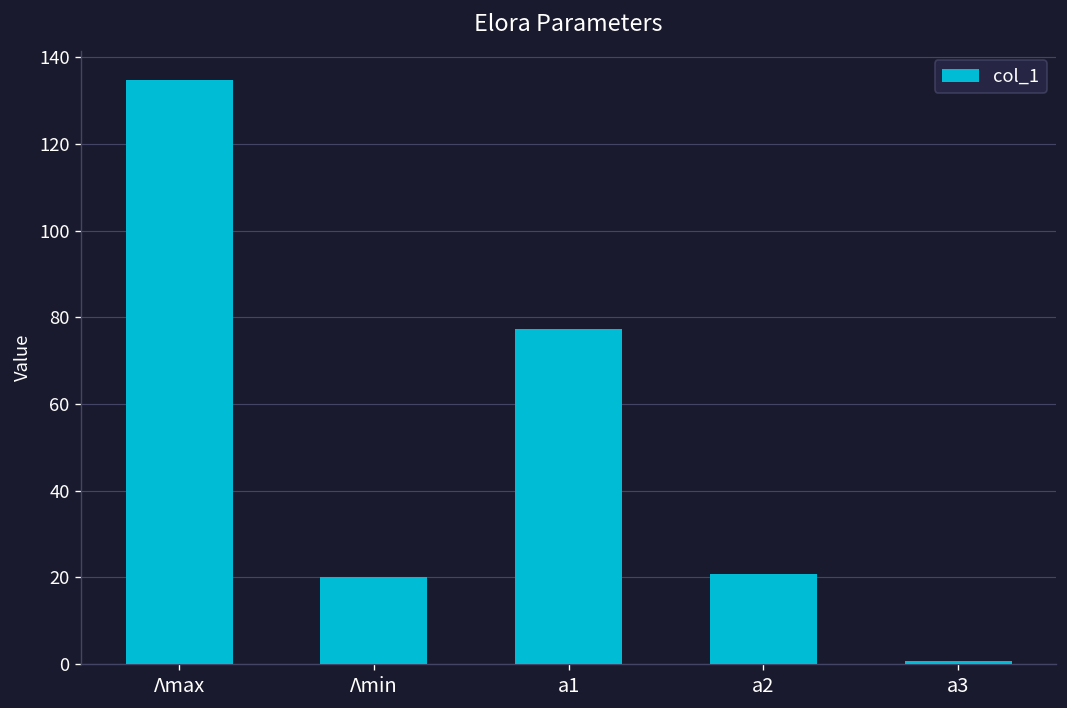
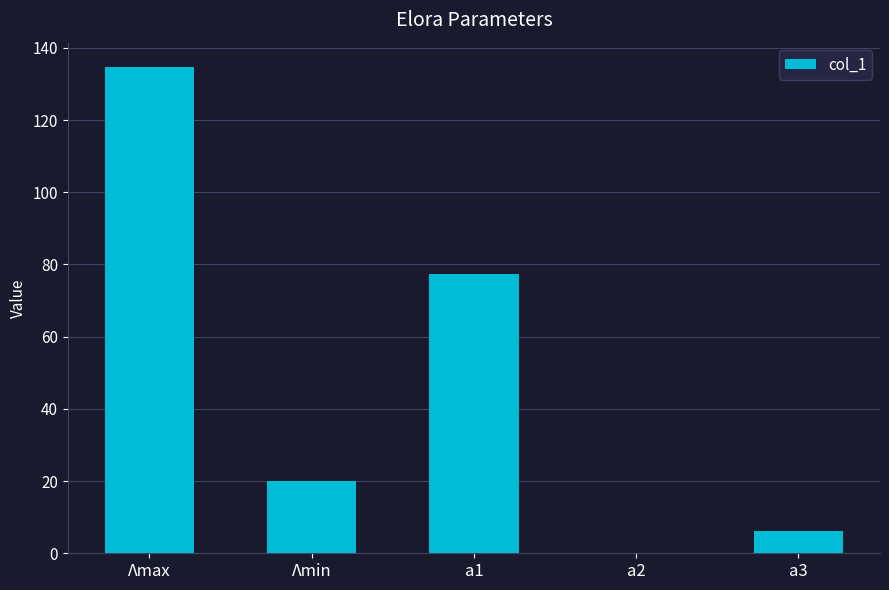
a2: 21 -> 0
a3: 1 -> 6
